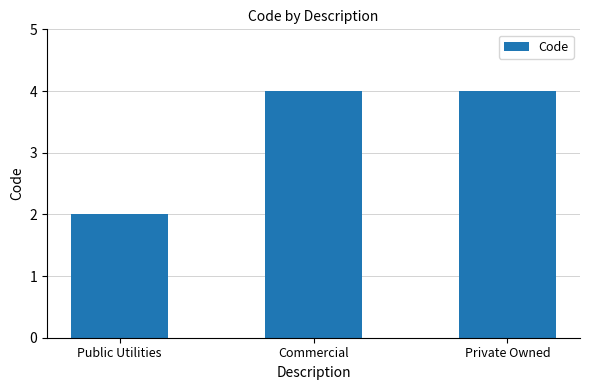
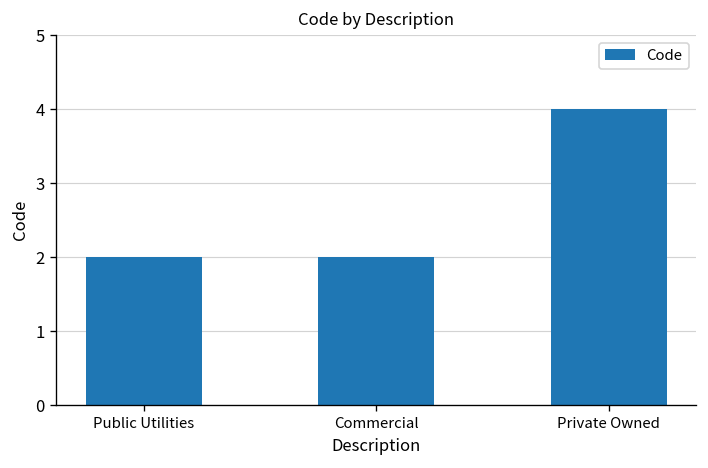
Commercial: 4 -> 2
